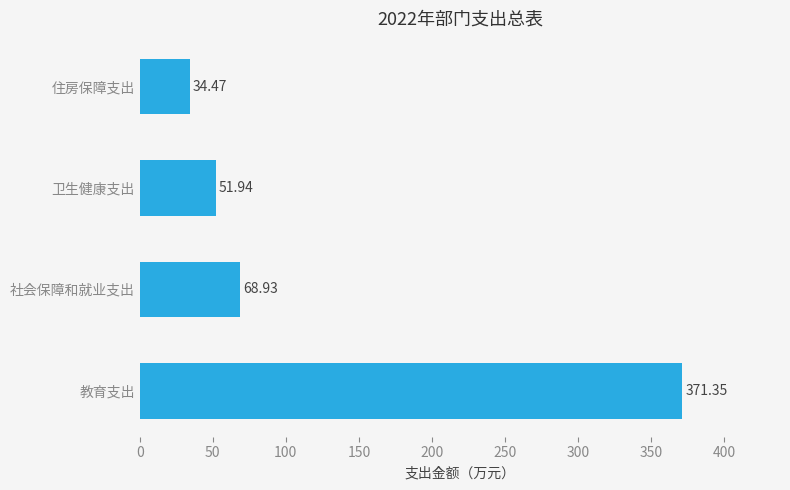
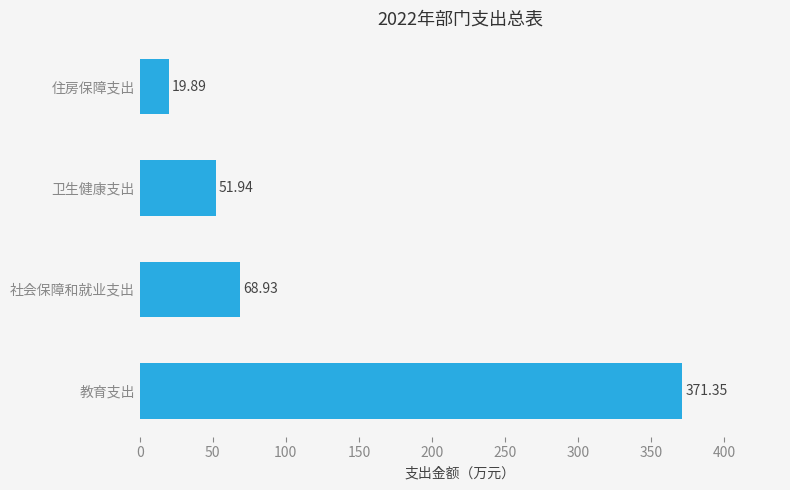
住房保障支出: 34.47 -> 19.89
